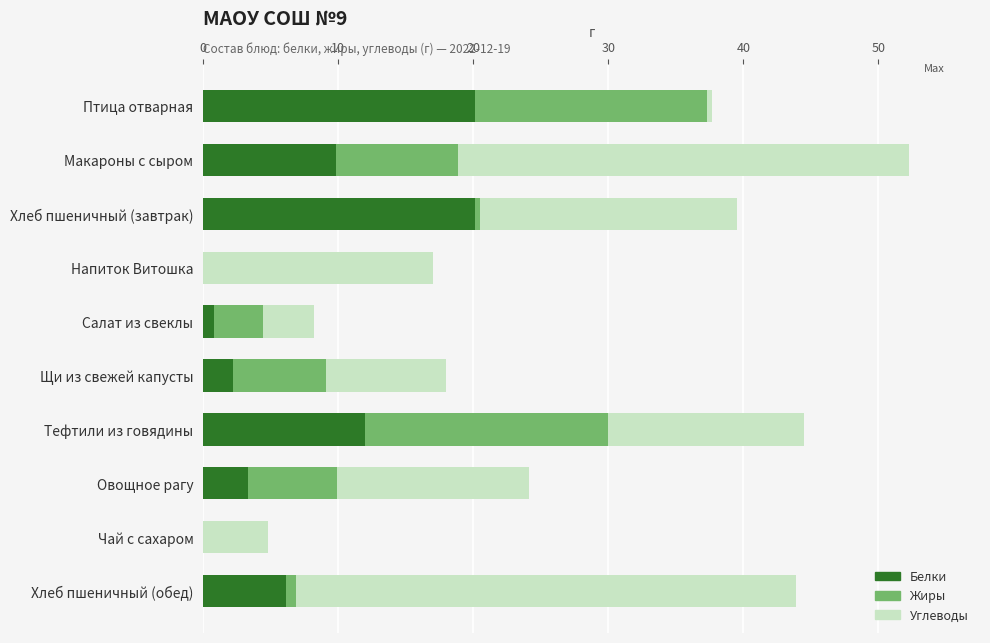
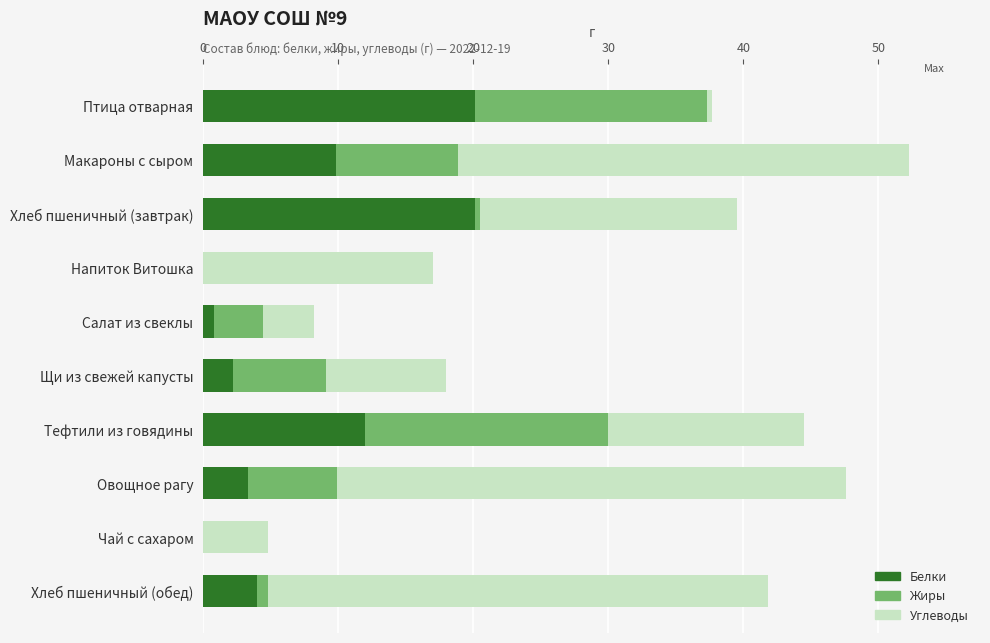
Углеводы, Овощное рагу: 14.2 -> 37.7
Белки, Хлеб пшеничный (обед): 6.1 -> 4.0
